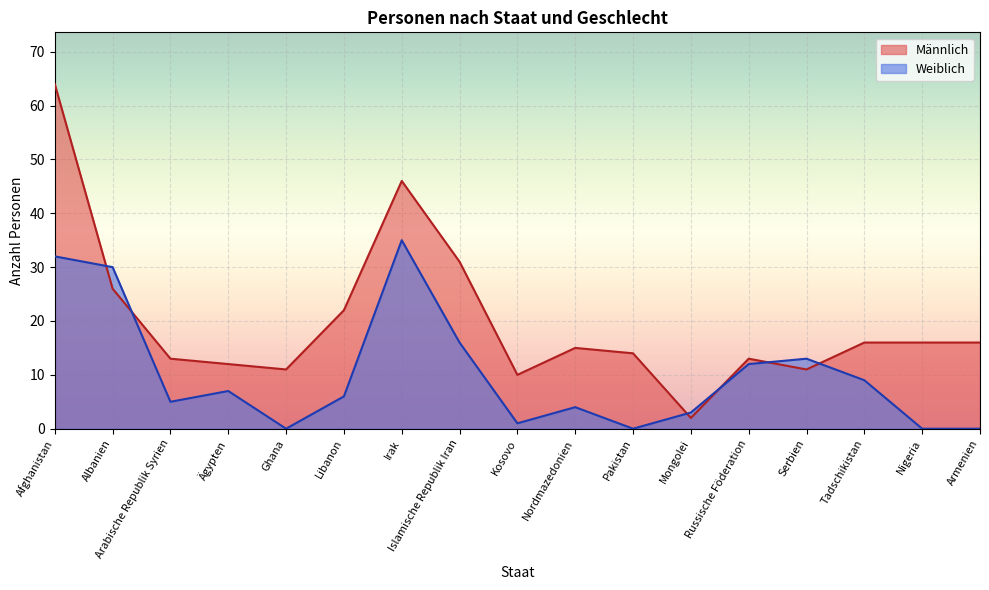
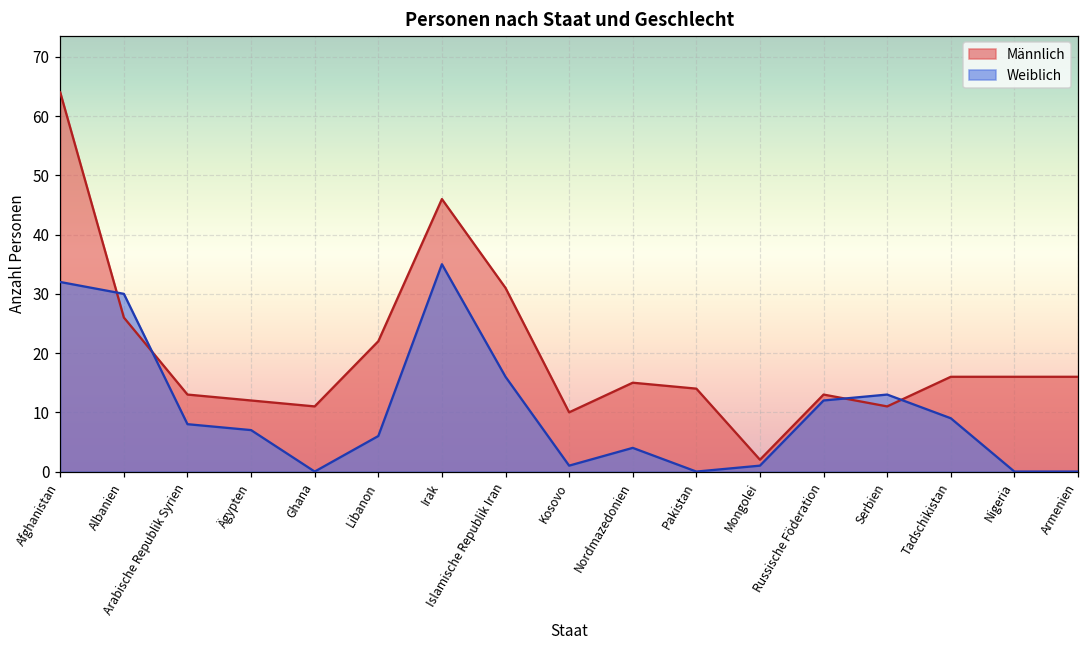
Weiblich, Arabische Republik Syrien: 5 -> 8
Weiblich, Mongolei: 3 -> 1
